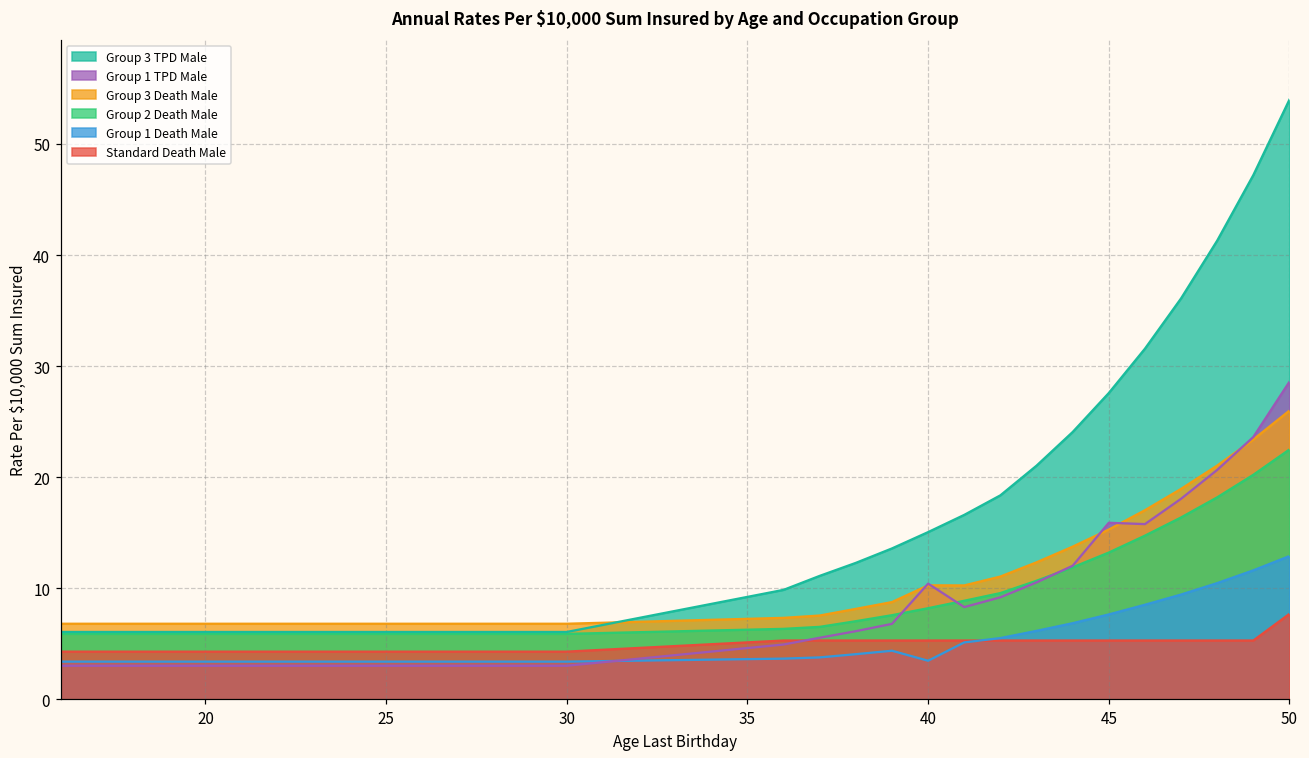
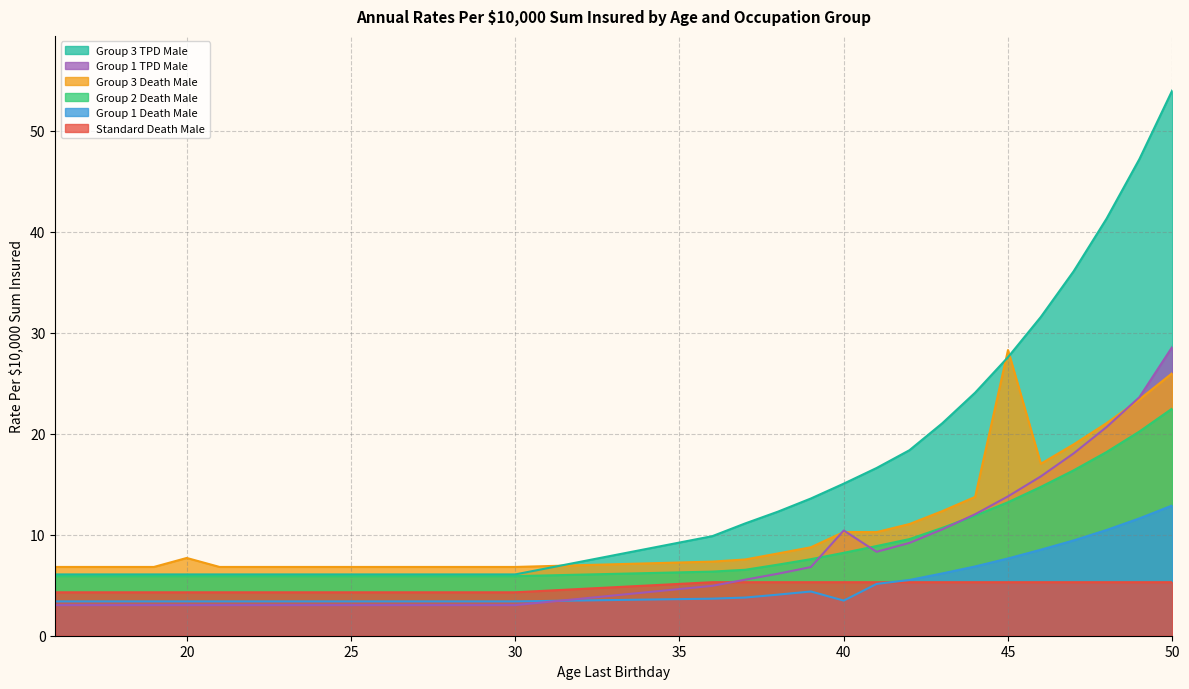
Group 3 Death Male, 20: 6.8 -> 7.7
Group 1 TPD Male, 45: 15.9 -> 13.8
Group 3 Death Male, 45: 15.3 -> 28.3
Standard Death Male, 50: 7.7 -> 5.3
